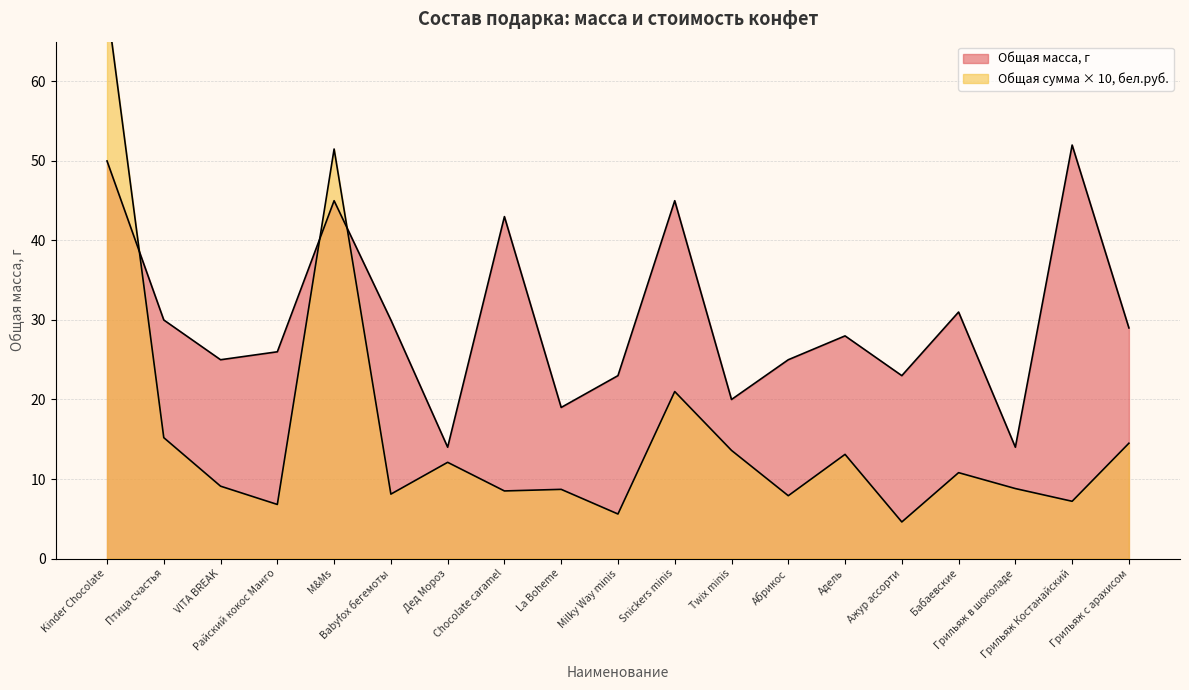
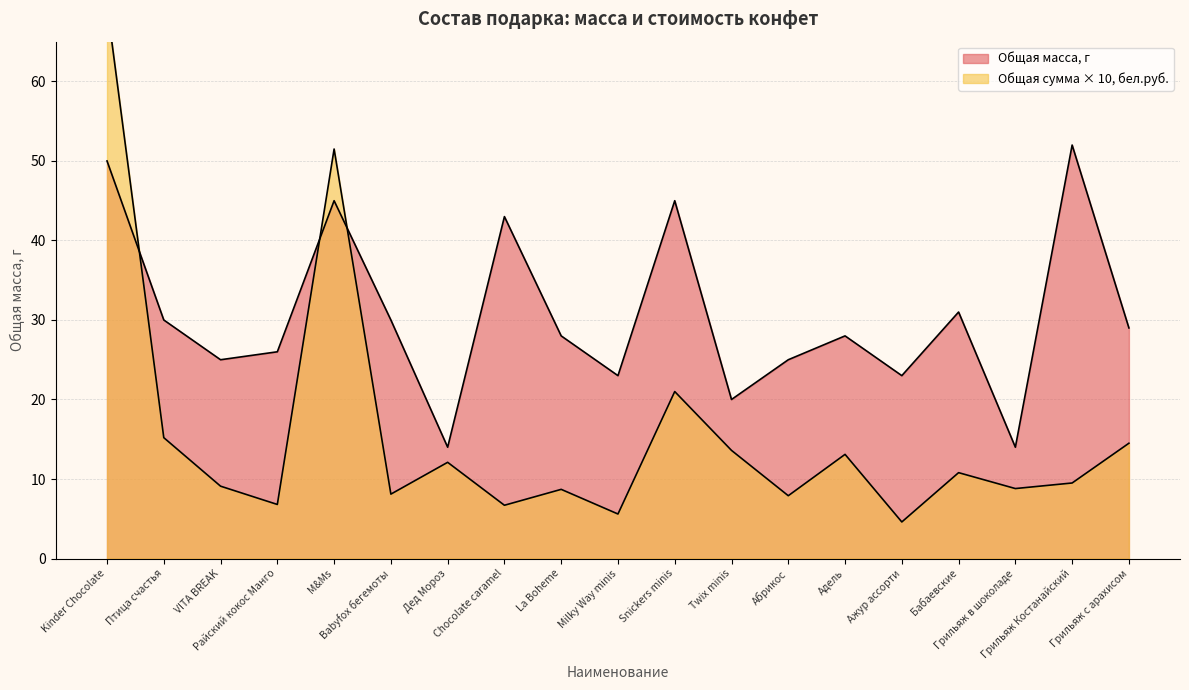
Общая сумма × 10, бел.руб., Chocolate caramel: 9 -> 7
Общая масса, г, La Boheme: 19 -> 28
Общая сумма × 10, бел.руб., Грильяж Костанайский: 7 -> 10
